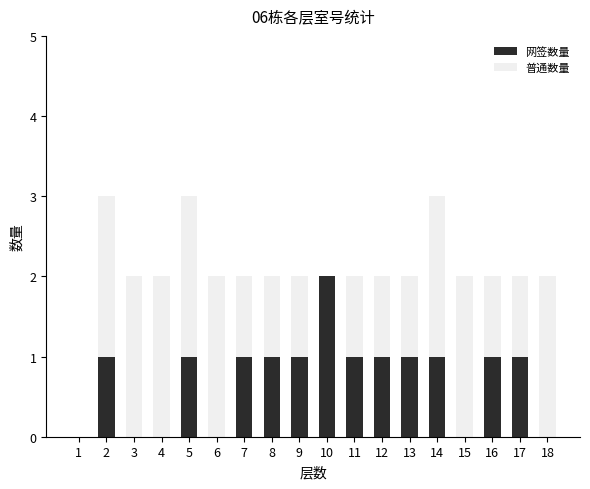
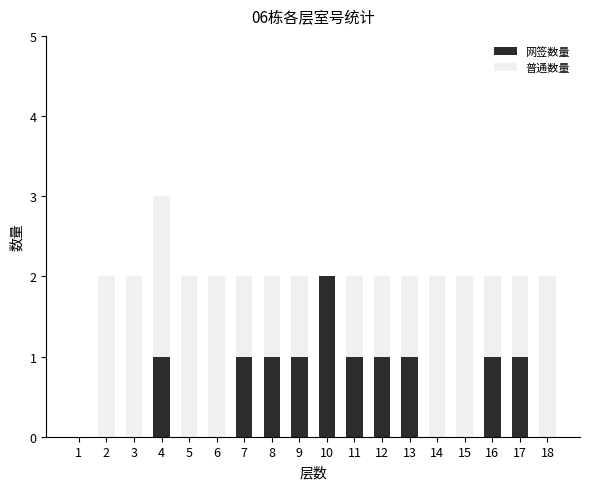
网签数量, 2: 1 -> 0
网签数量, 4: 0 -> 1
网签数量, 5: 1 -> 0
网签数量, 14: 1 -> 0
